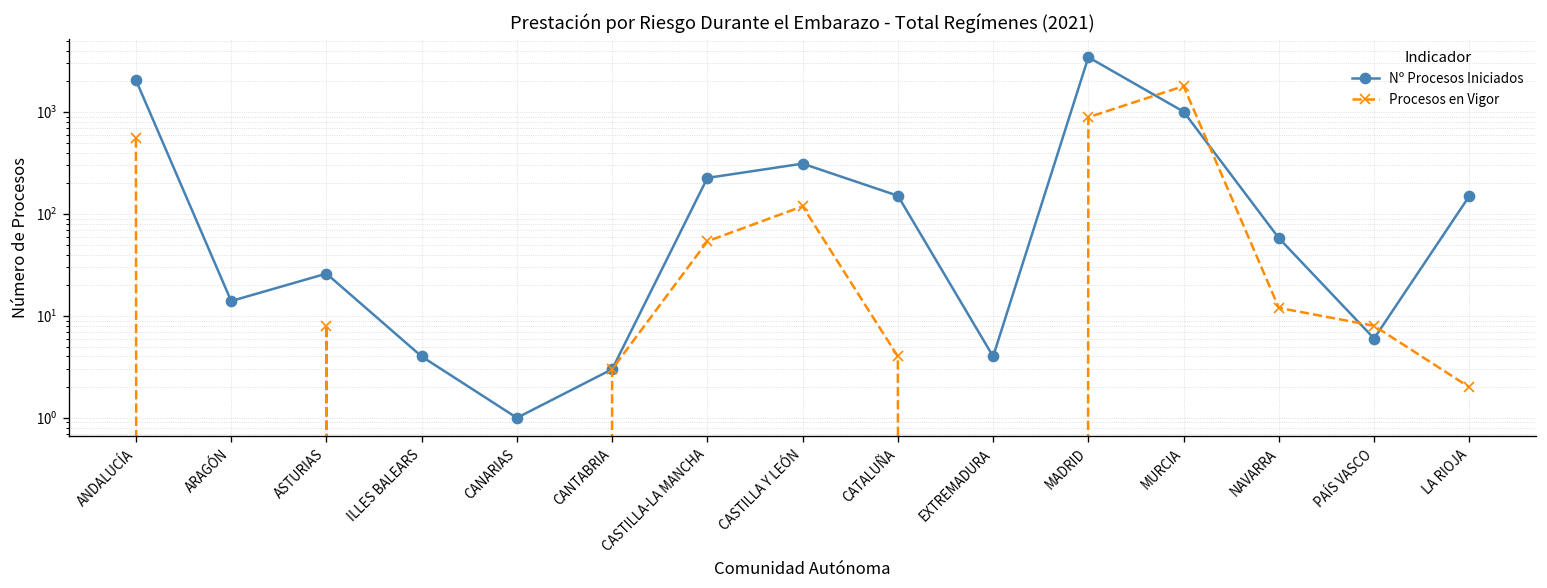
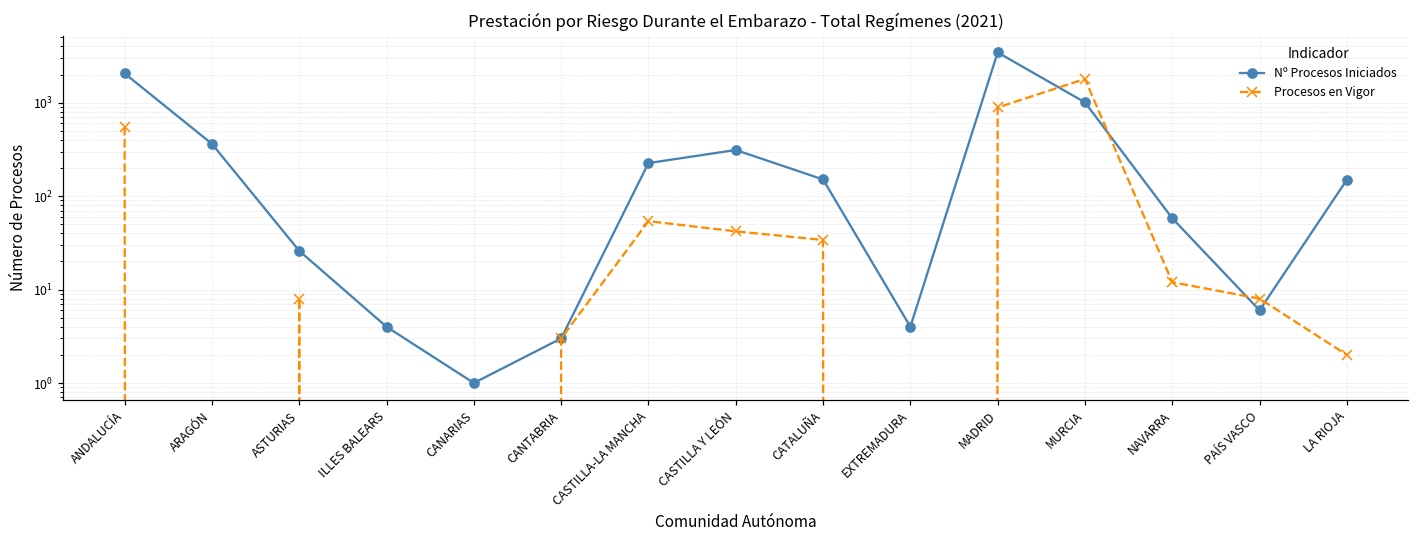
Nº Procesos Iniciados, ARAGÓN: 14 -> 360
Procesos en Vigor, CASTILLA Y LEÓN: 120 -> 40
Procesos en Vigor, CATALUÑA: 4 -> 34
